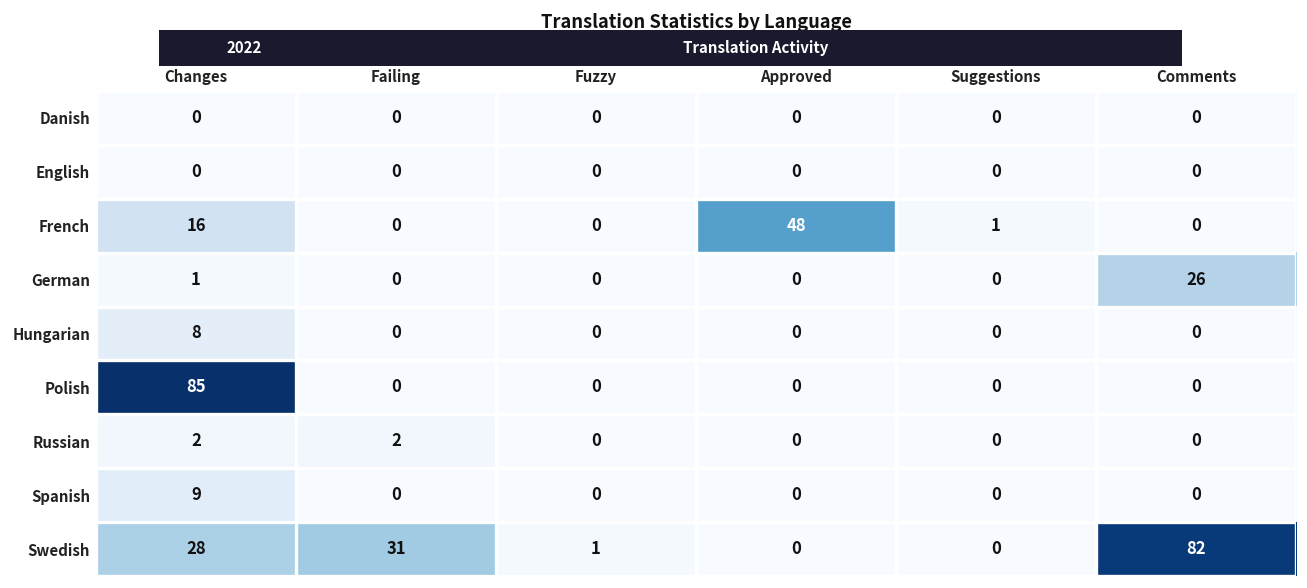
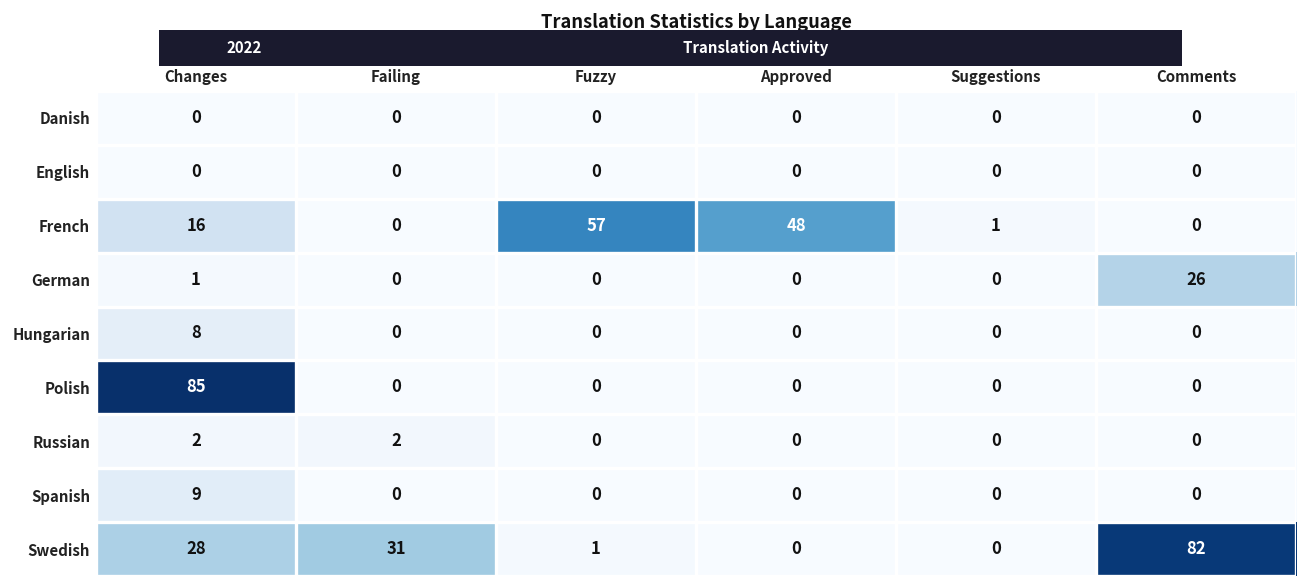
French, Fuzzy: 0 -> 57
